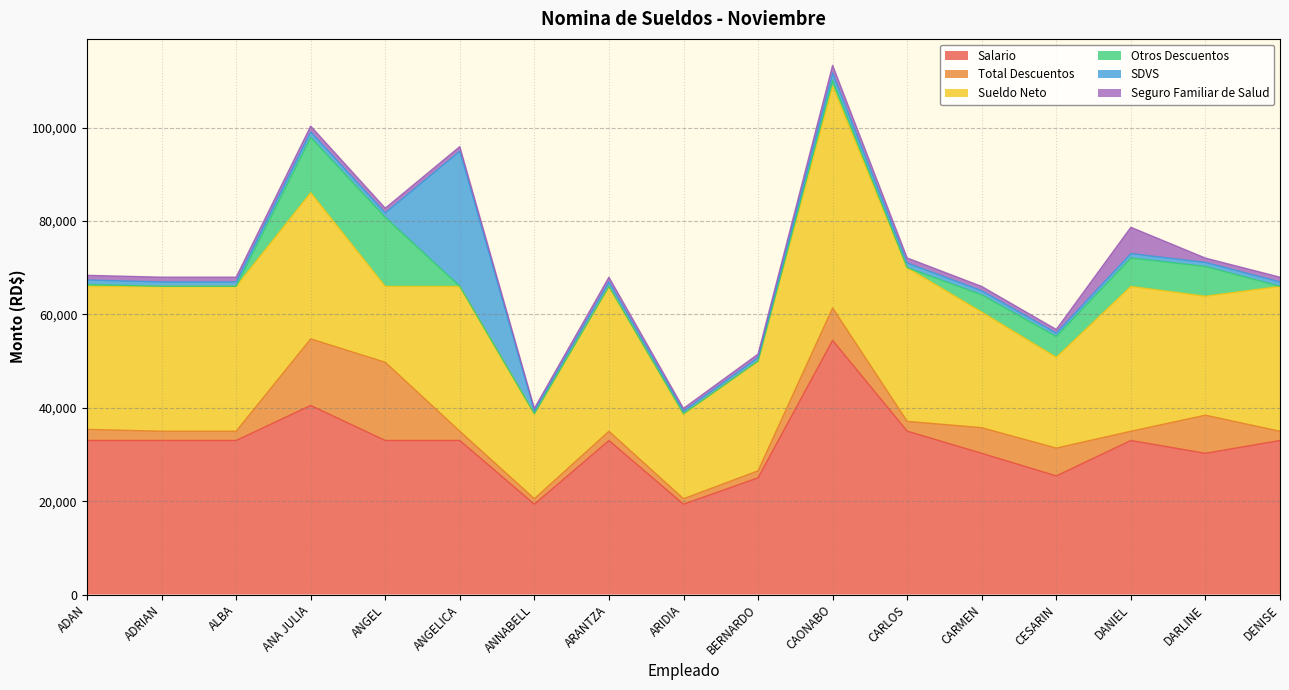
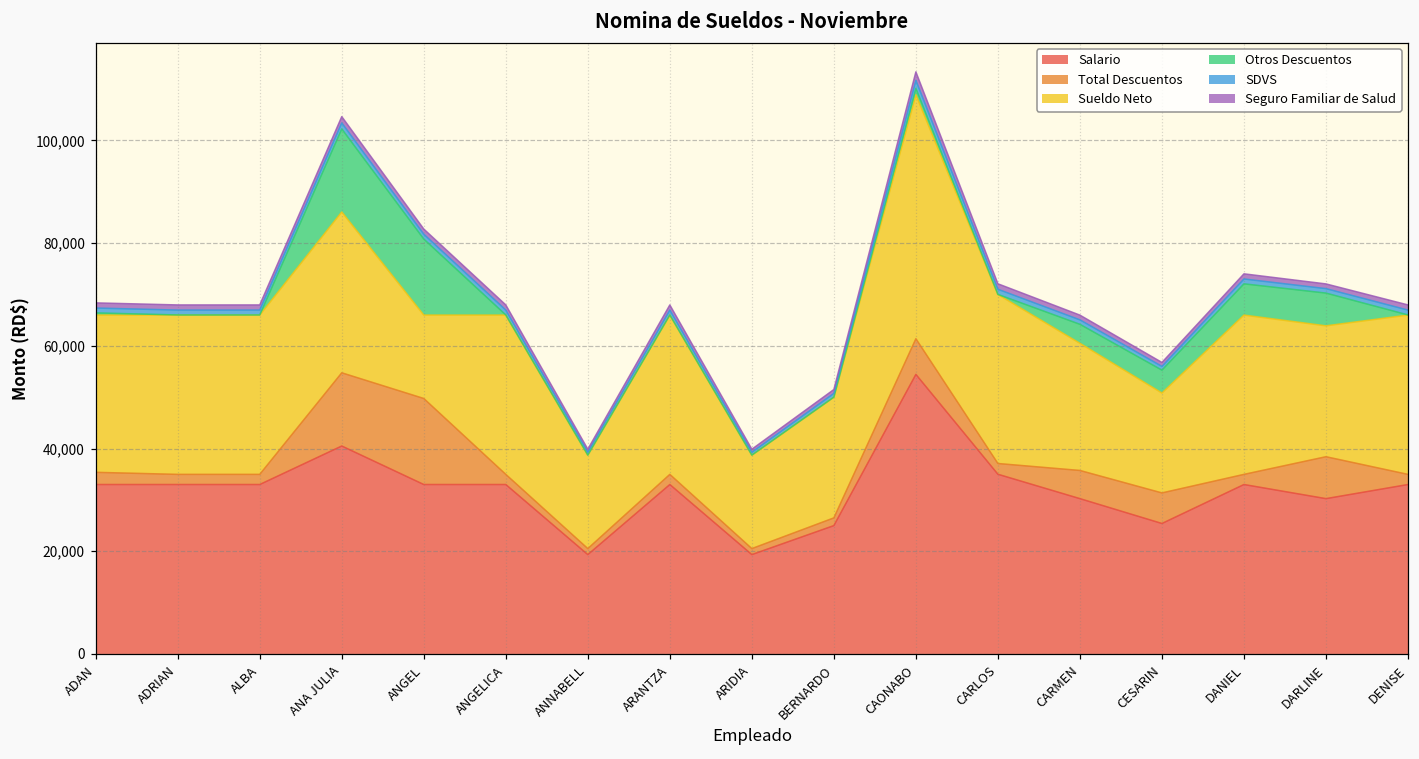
Otros Descuentos, ANA JULIA: 12,000 -> 16,000
SDVS, ANGELICA: 29,000 -> 1,000
Seguro Familiar de Salud, DANIEL: 6,000 -> 1,000
